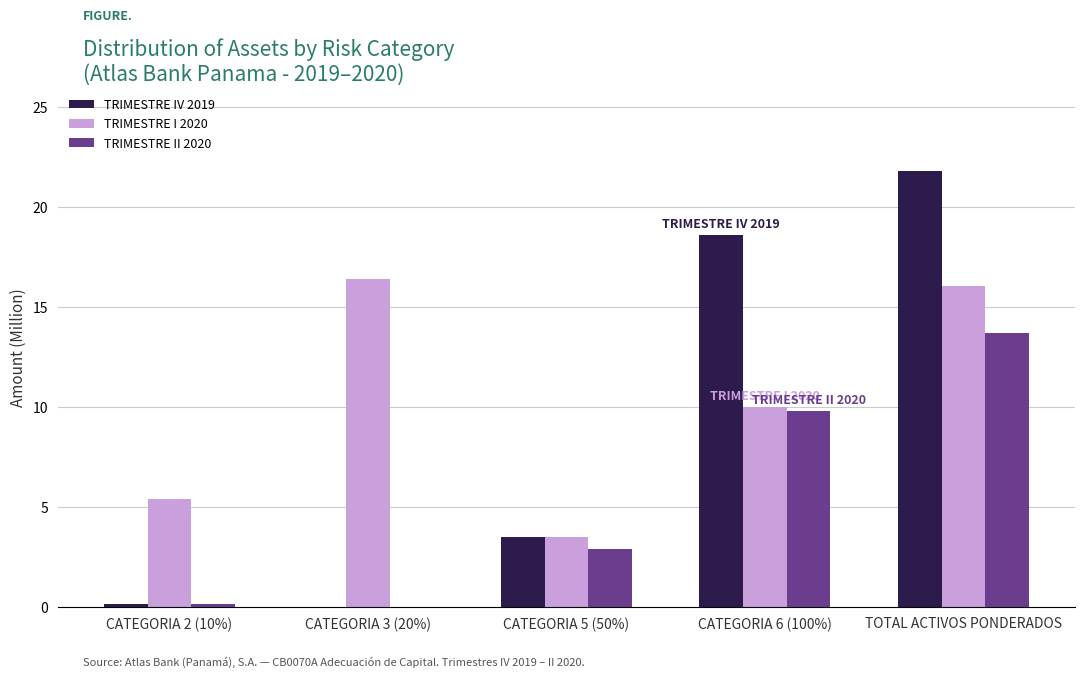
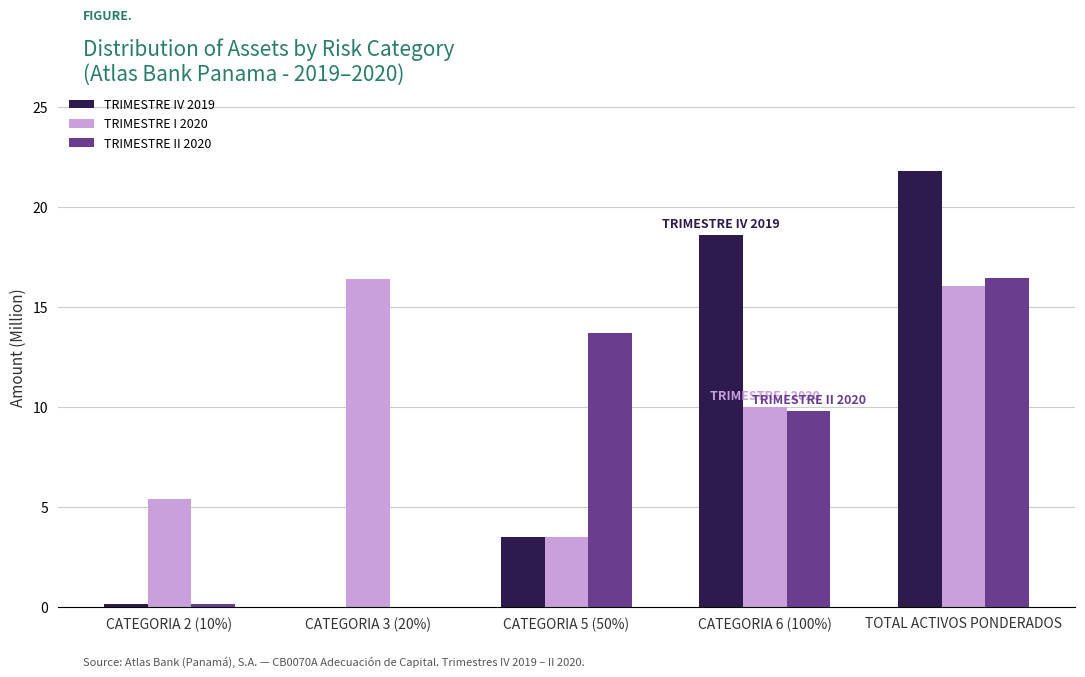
TRIMESTRE II 2020, CATEGORIA 5 (50%): 2.9 -> 13.7
TRIMESTRE II 2020, TOTAL ACTIVOS PONDERADOS: 13.7 -> 16.4
